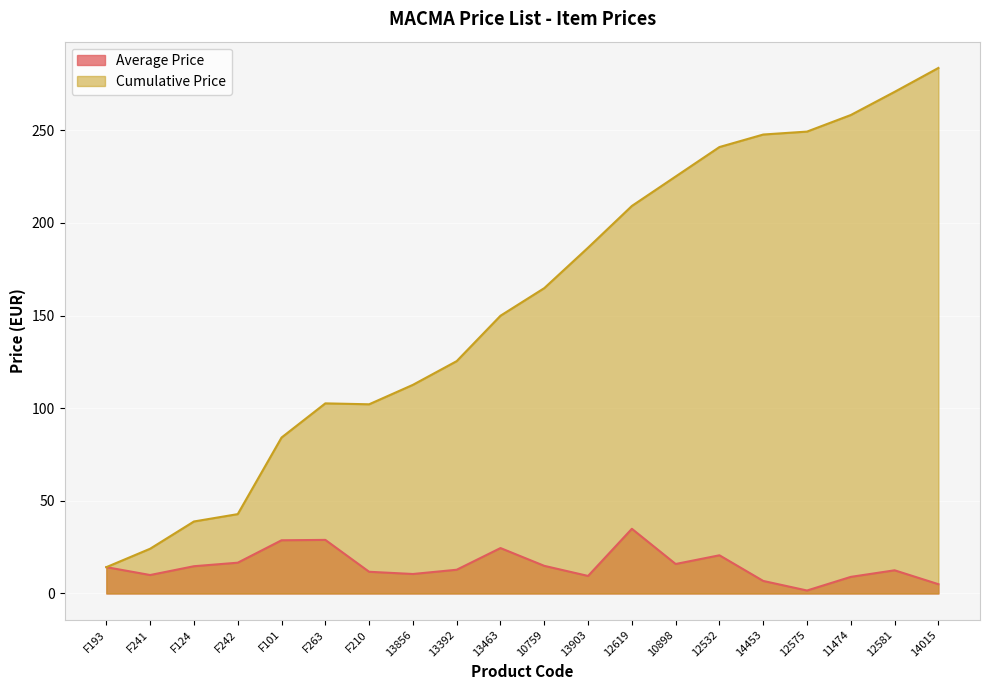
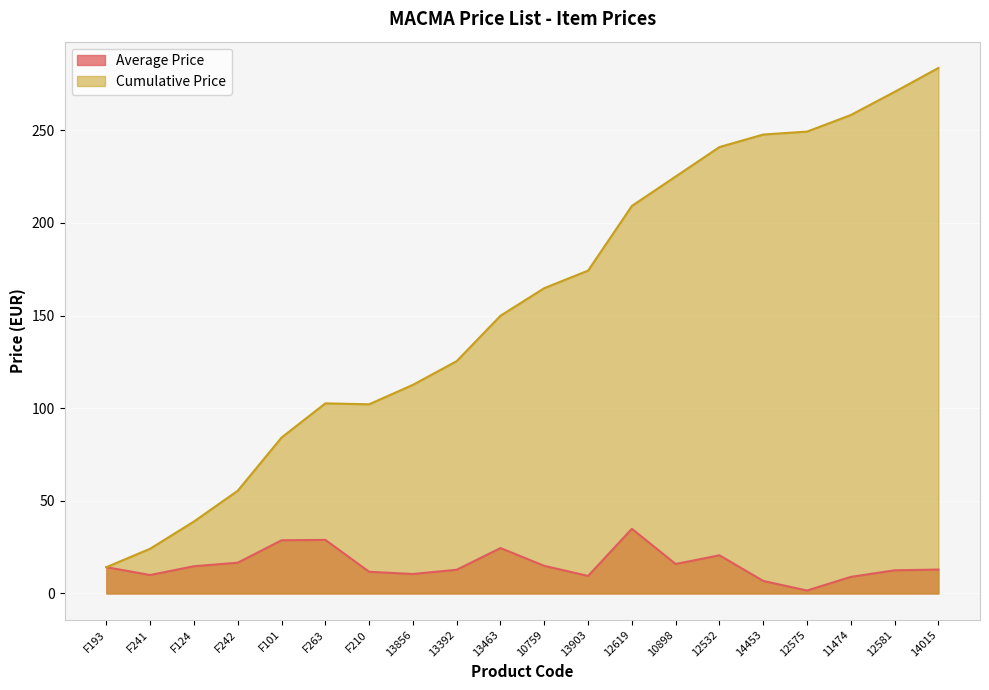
Cumulative Price, F242: 43 -> 55
Cumulative Price, 13903: 187 -> 174
Average Price, 14015: 5 -> 13
